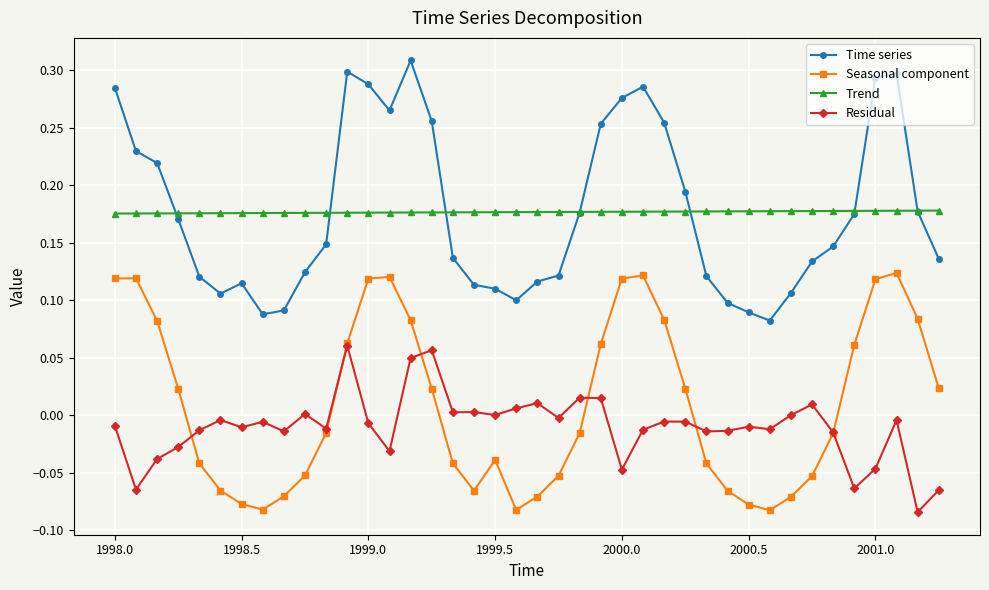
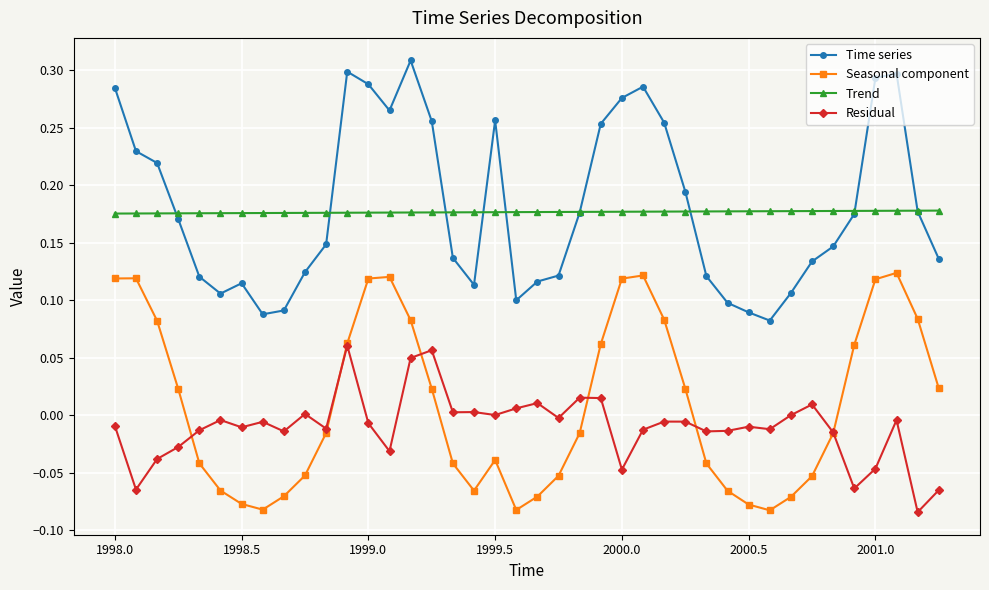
Time series, 1999.5: 0.110 -> 0.257
